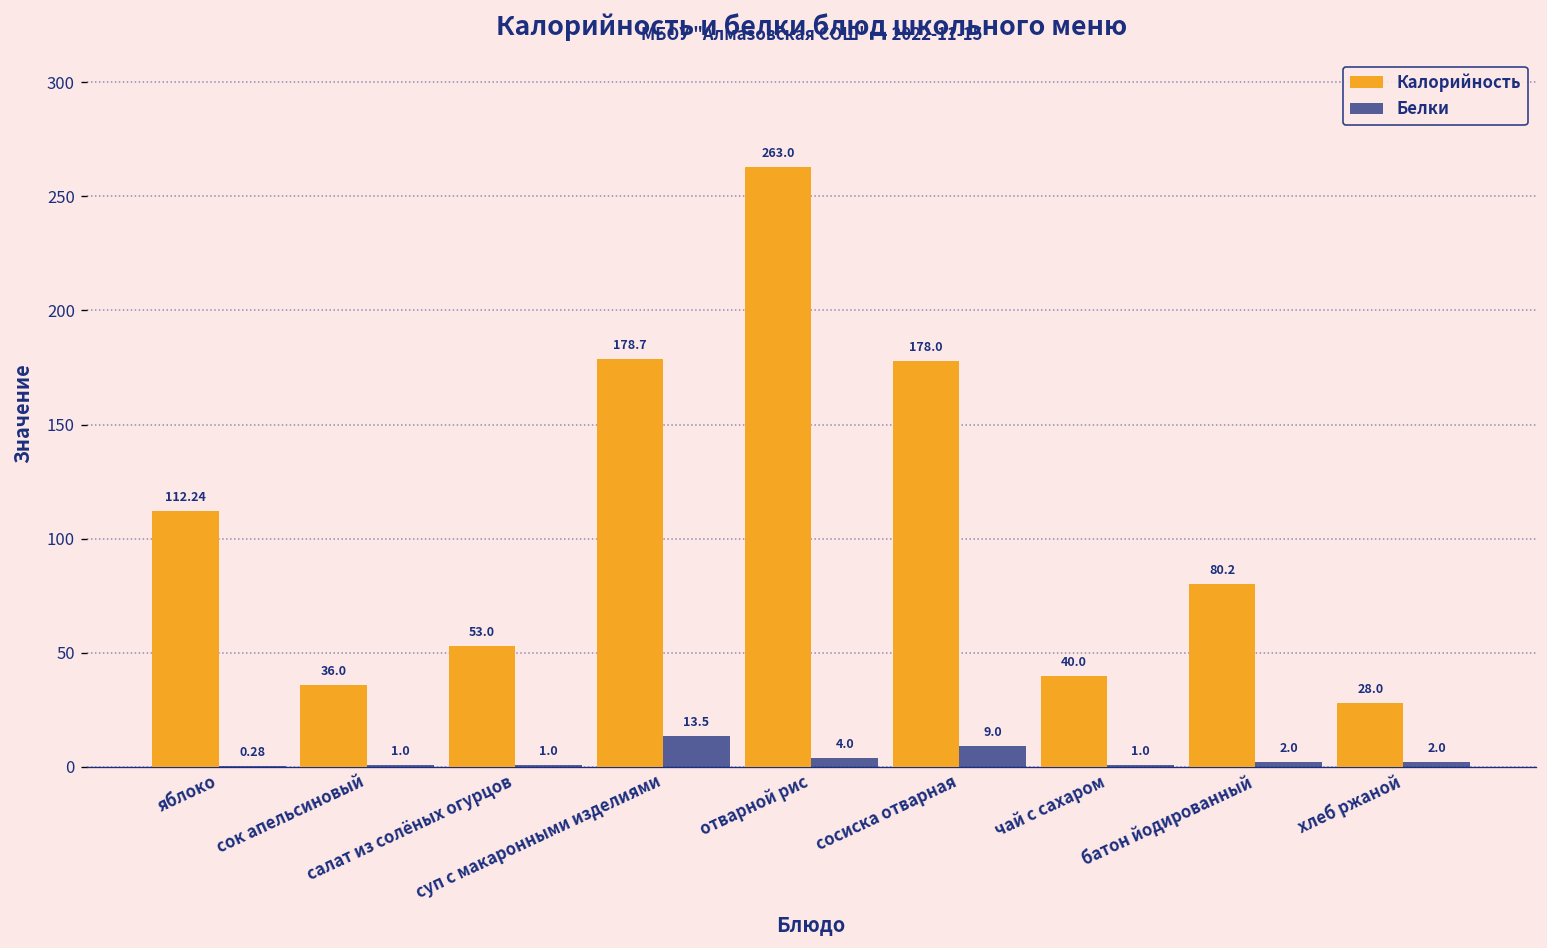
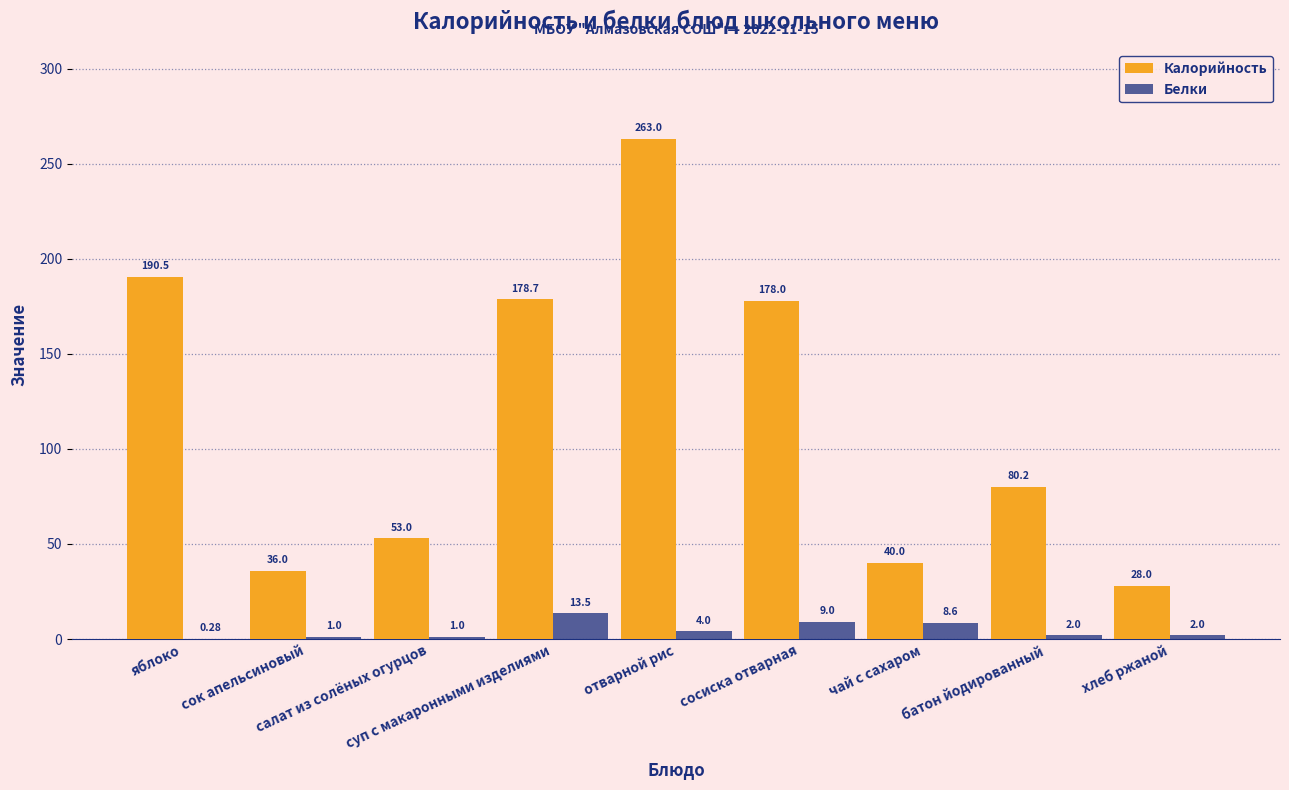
Калорийность, яблоко: 112.24 -> 190.5
Белки, чай с сахаром: 1.0 -> 8.6
